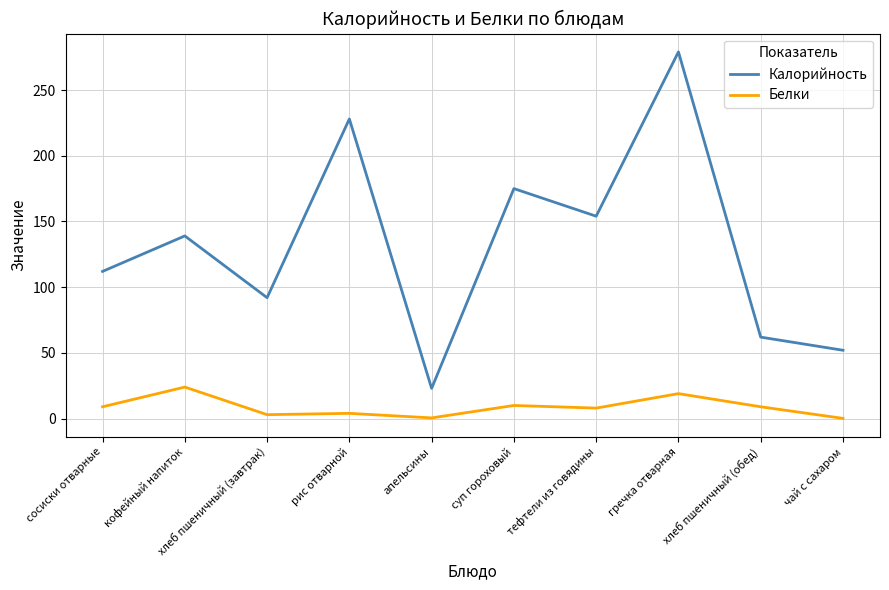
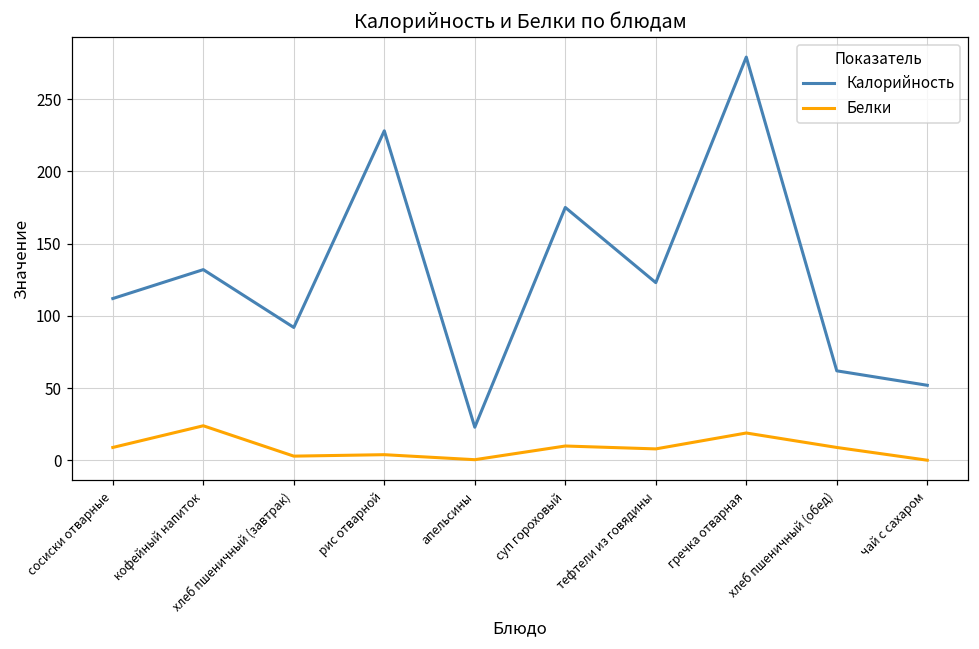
Калорийность, кофейный напиток: 139 -> 132
Калорийность, тефтели из говядины: 154 -> 123
